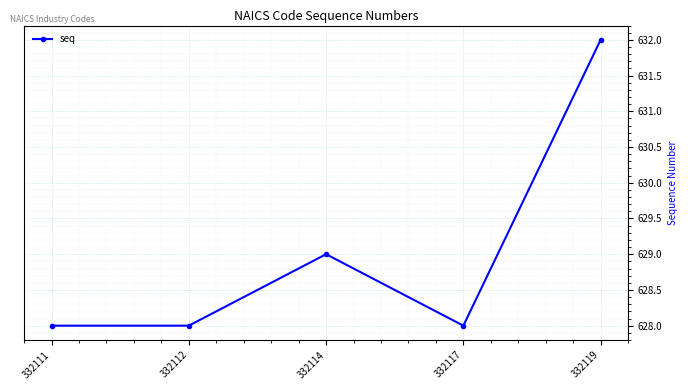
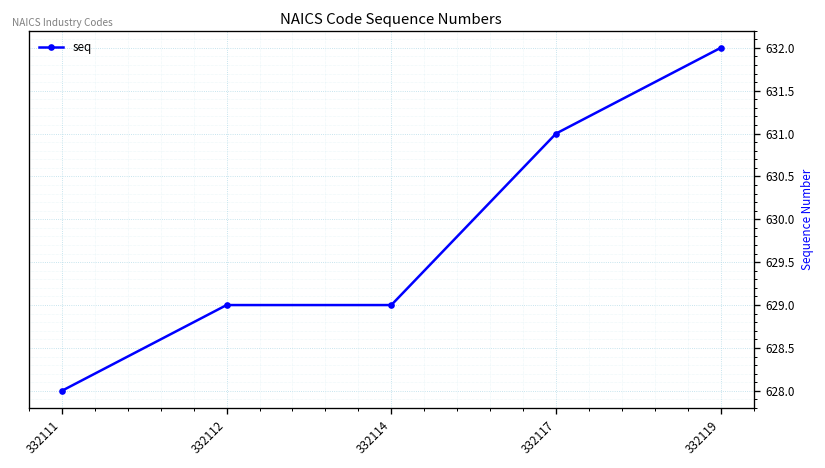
332112: 628 -> 629
332117: 628 -> 631
